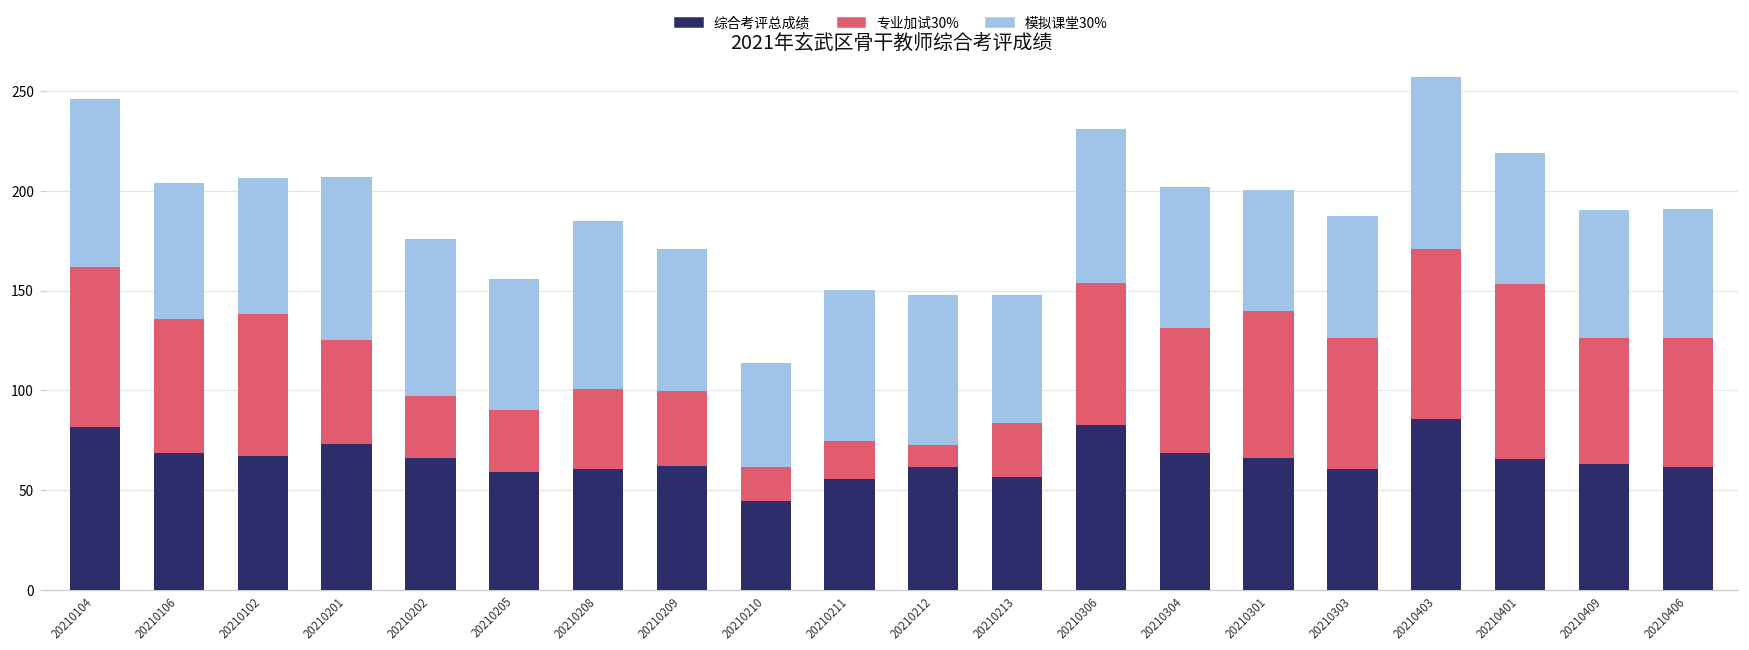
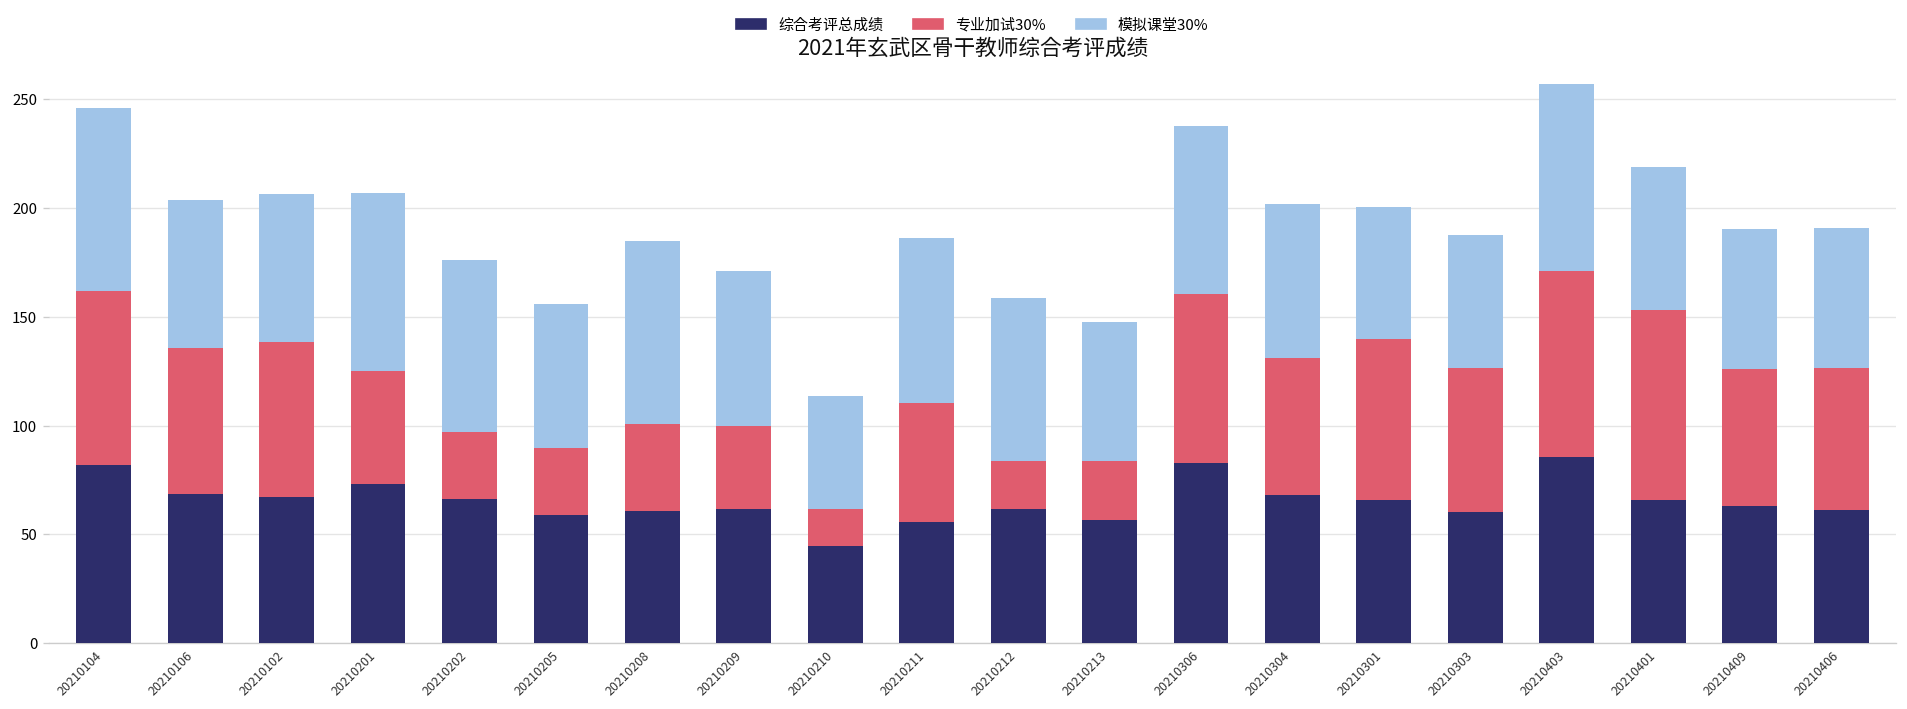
专业加试30%, 20210211: 19 -> 55
专业加试30%, 20210212: 11 -> 22
专业加试30%, 20210306: 71 -> 78
